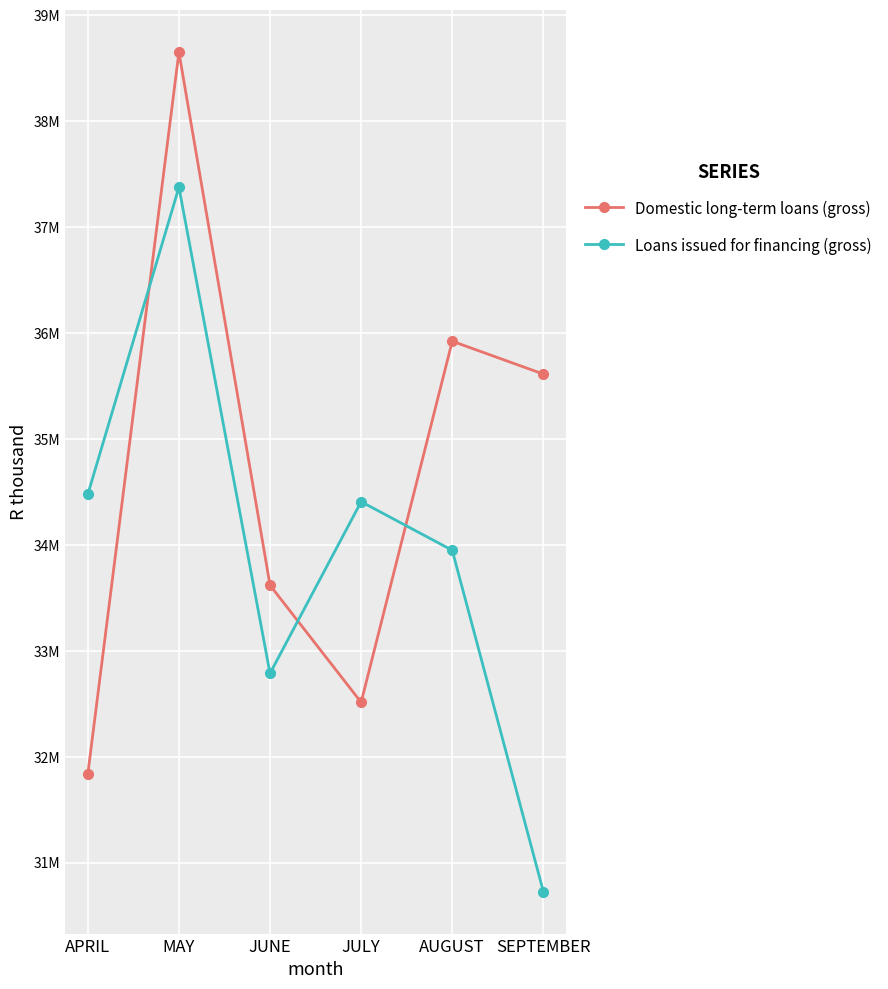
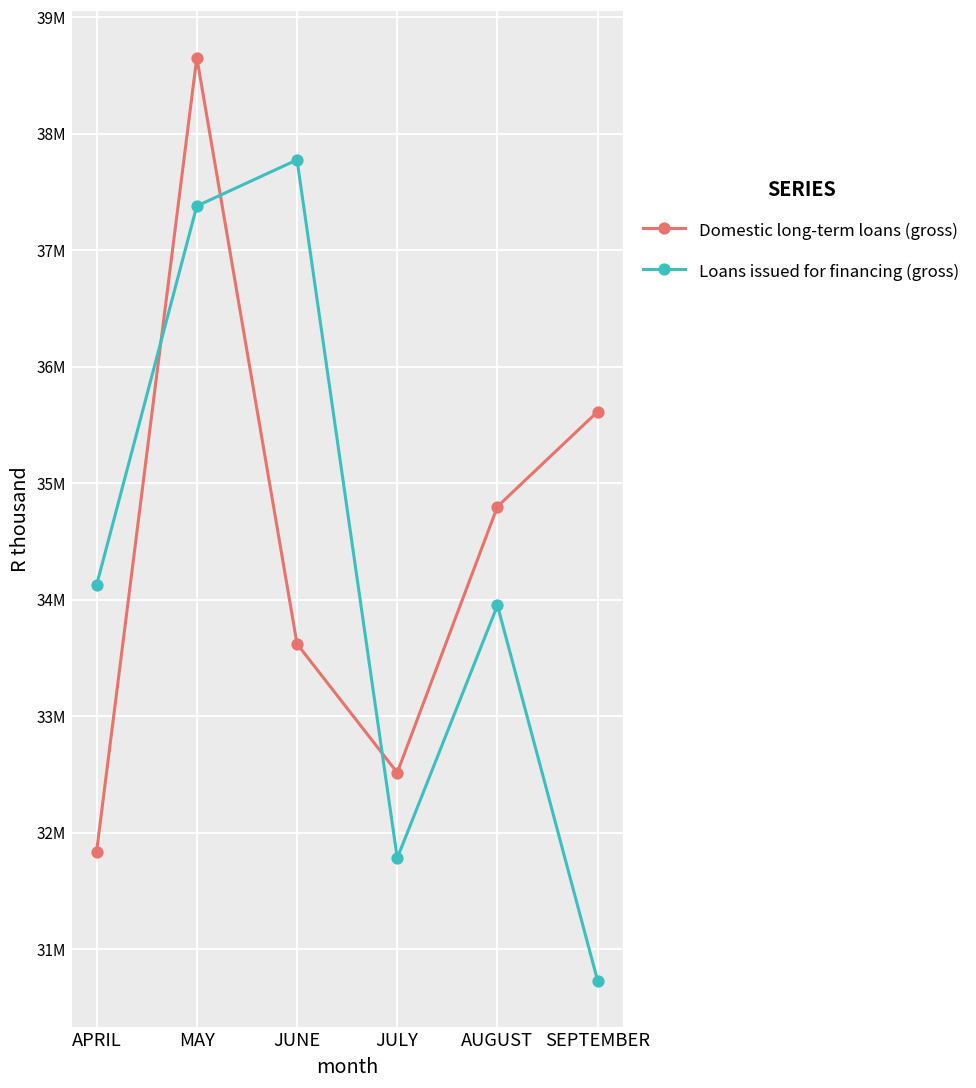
Loans issued for financing (gross), APRIL: 34480000 -> 34130000
Loans issued for financing (gross), JUNE: 32790000 -> 37770000
Loans issued for financing (gross), JULY: 34410000 -> 31780000
Domestic long-term loans (gross), AUGUST: 35920000 -> 34800000
